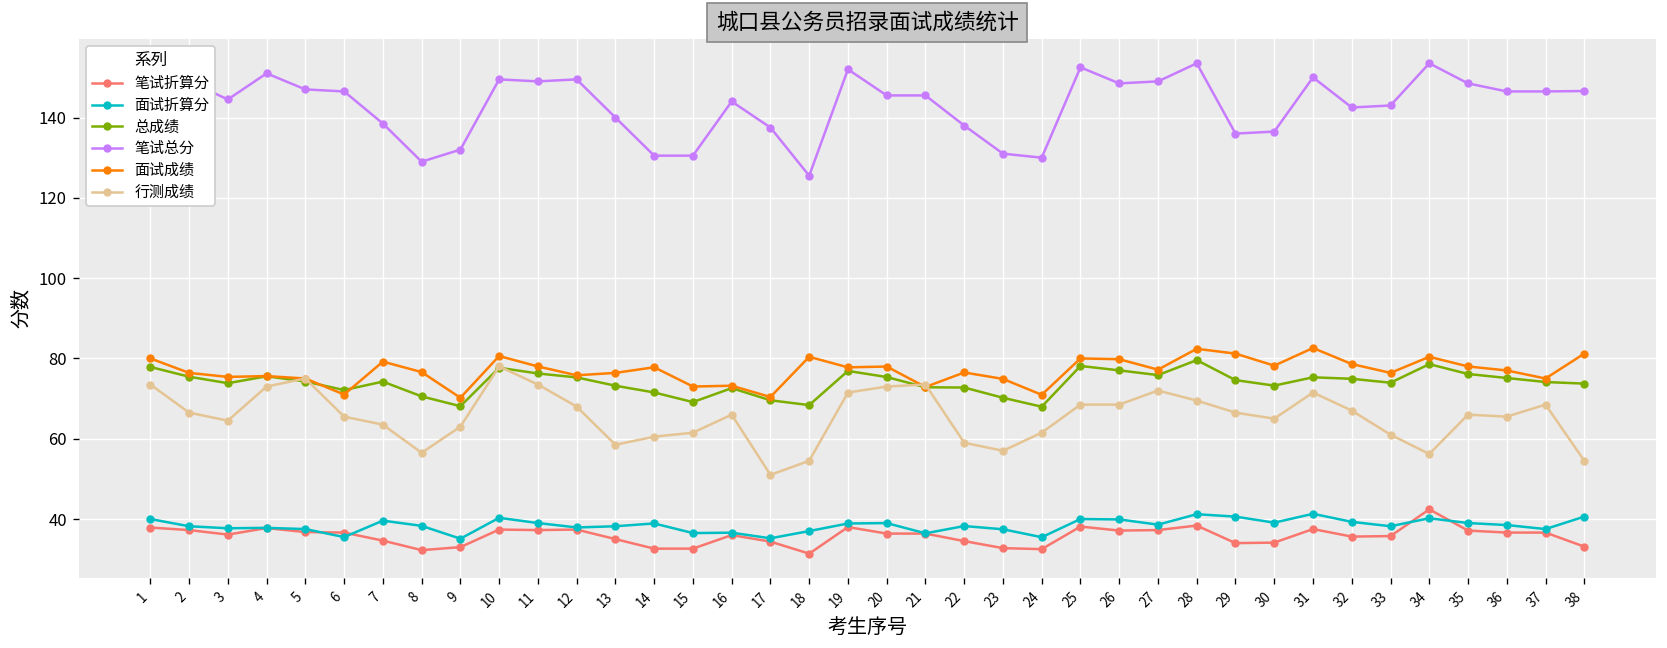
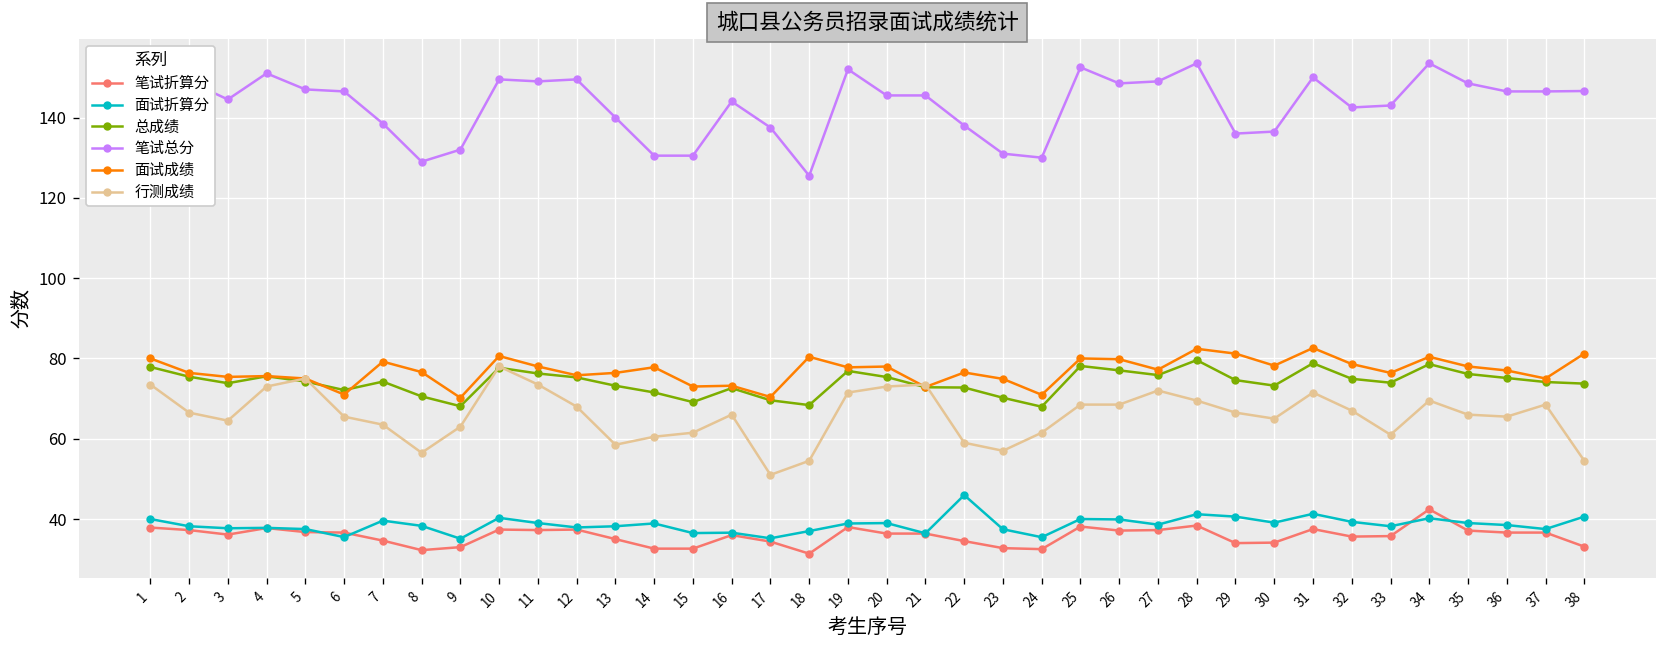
面试折算分, 22: 38 -> 46
总成绩, 31: 75 -> 79
行测成绩, 34: 56 -> 70
